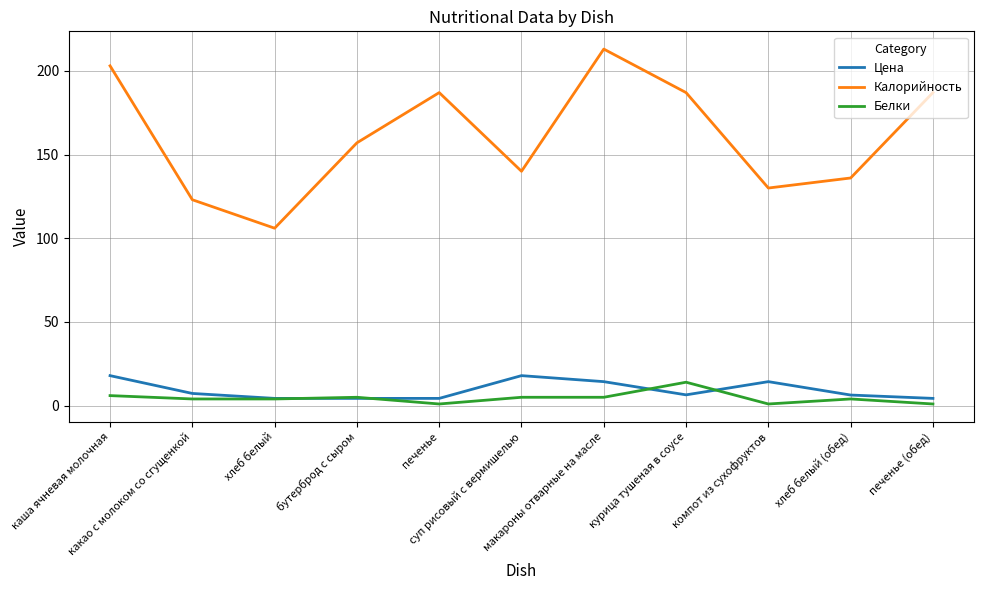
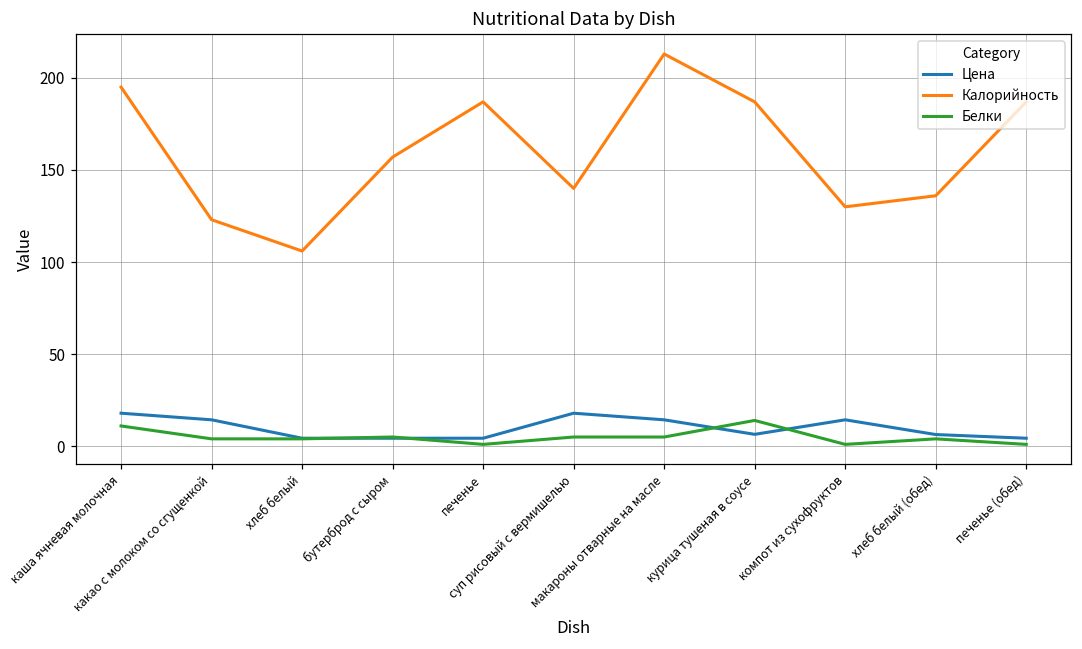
Калорийность, каша ячневая молочная: 203 -> 195
Белки, каша ячневая молочная: 6 -> 11
Цена, какао с молоком со сгущенкой: 7 -> 14
